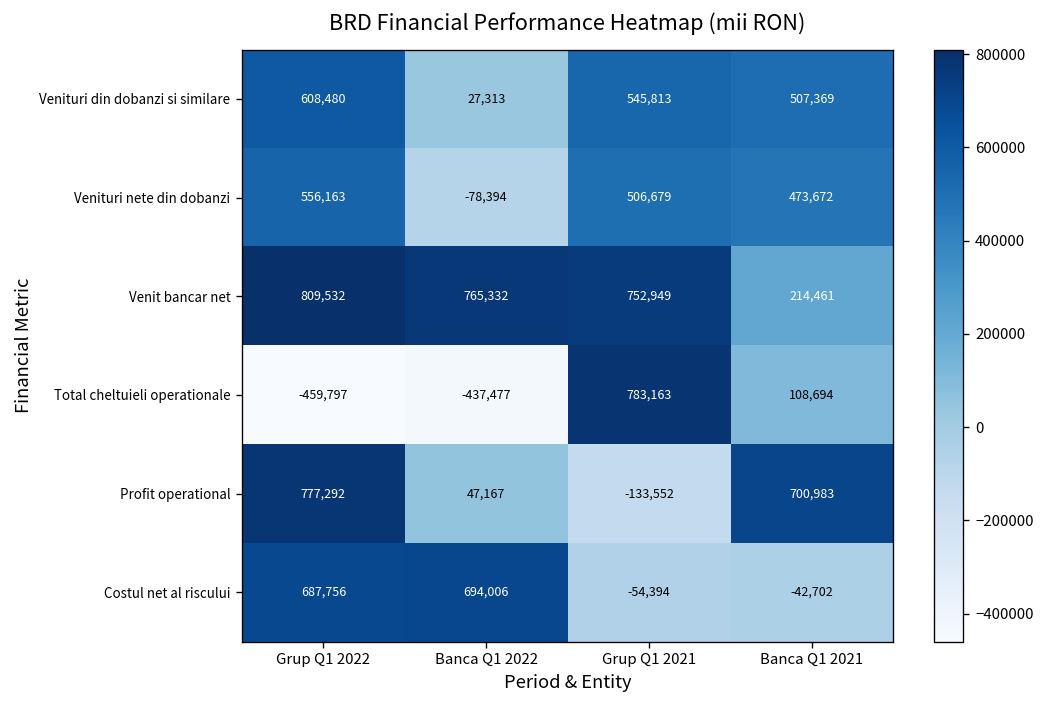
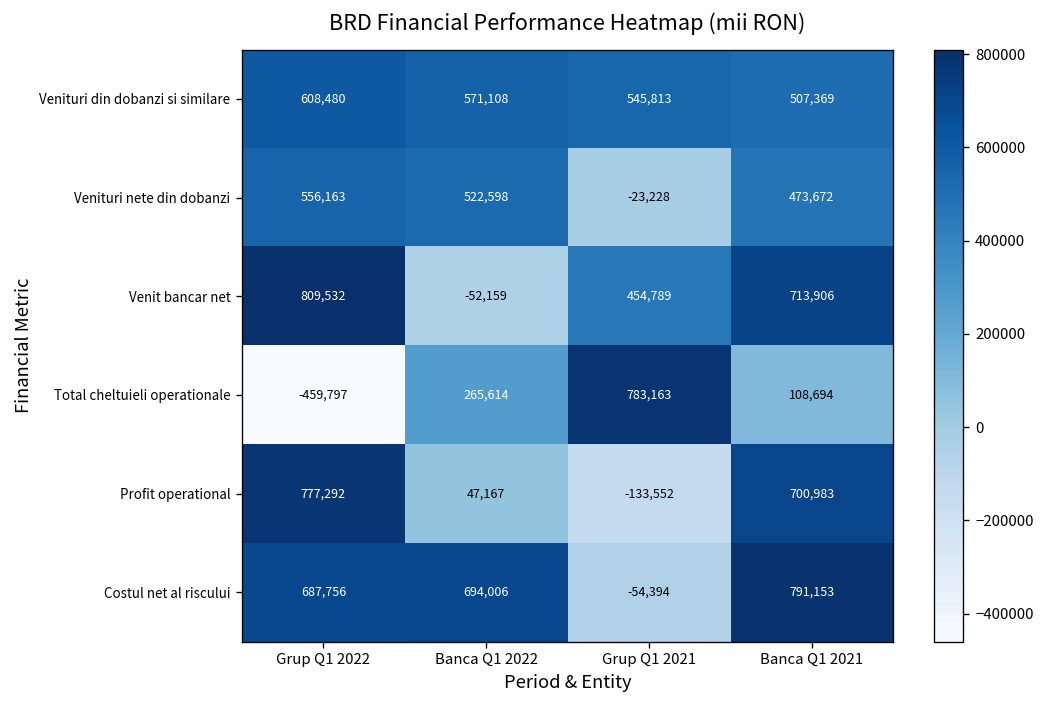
Venituri din dobanzi si similare, Banca Q1 2022: 27,313 -> 571,108
Venituri nete din dobanzi, Banca Q1 2022: -78,394 -> 522,598
Venituri nete din dobanzi, Grup Q1 2021: 506,679 -> -23,228
Venit bancar net, Banca Q1 2022: 765,332 -> -52,159
Venit bancar net, Grup Q1 2021: 752,949 -> 454,789
Venit bancar net, Banca Q1 2021: 214,461 -> 713,906
Total cheltuieli operationale, Banca Q1 2022: -437,477 -> 265,614
Costul net al riscului, Banca Q1 2021: -42,702 -> 791,153
